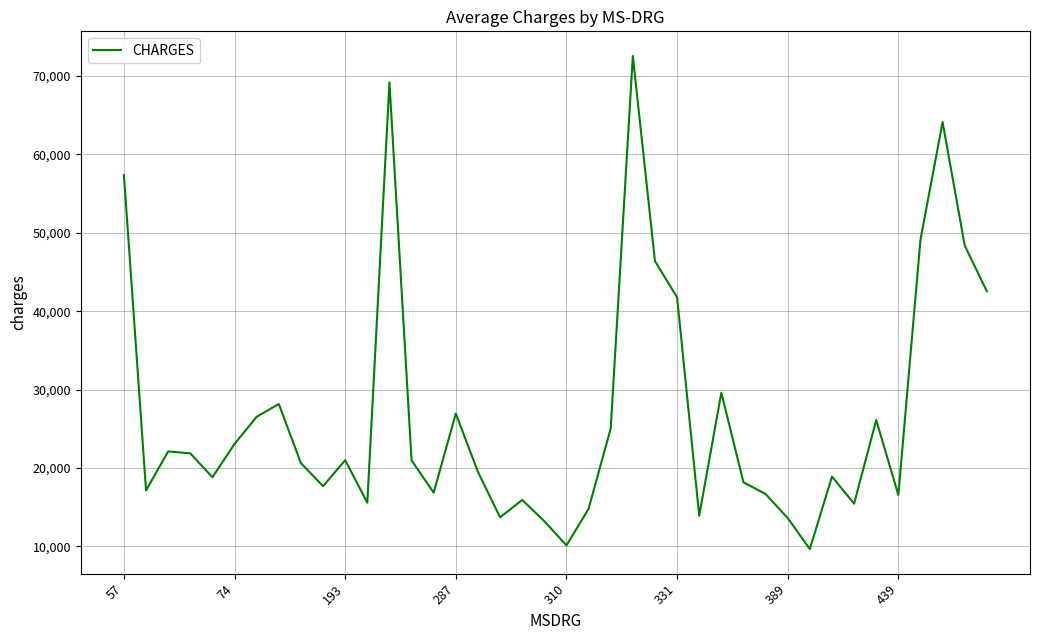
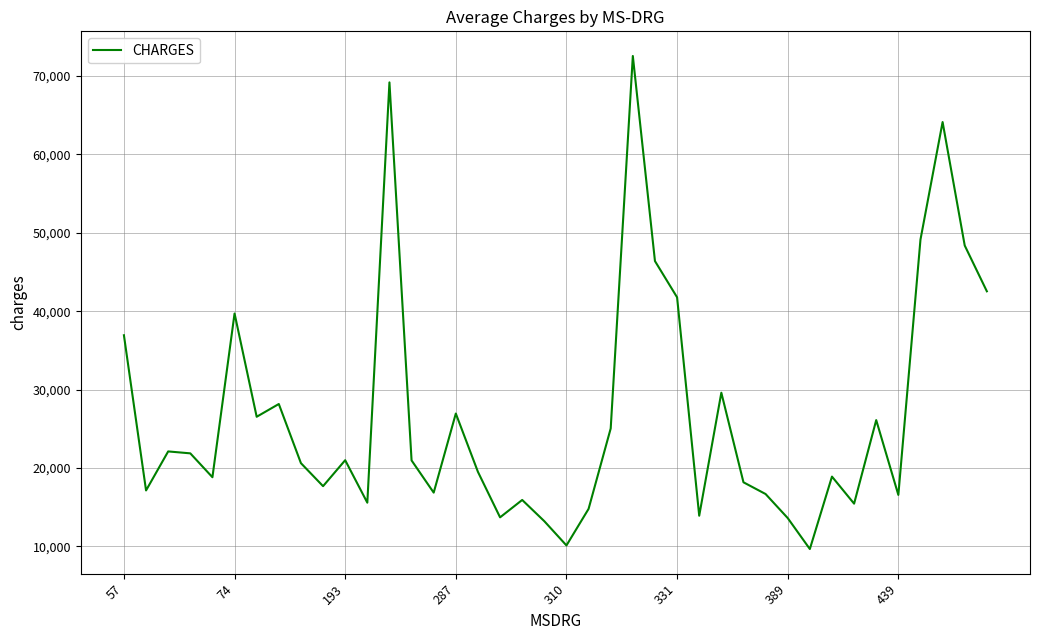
57: 57,000 -> 37,000
74: 23,000 -> 40,000
